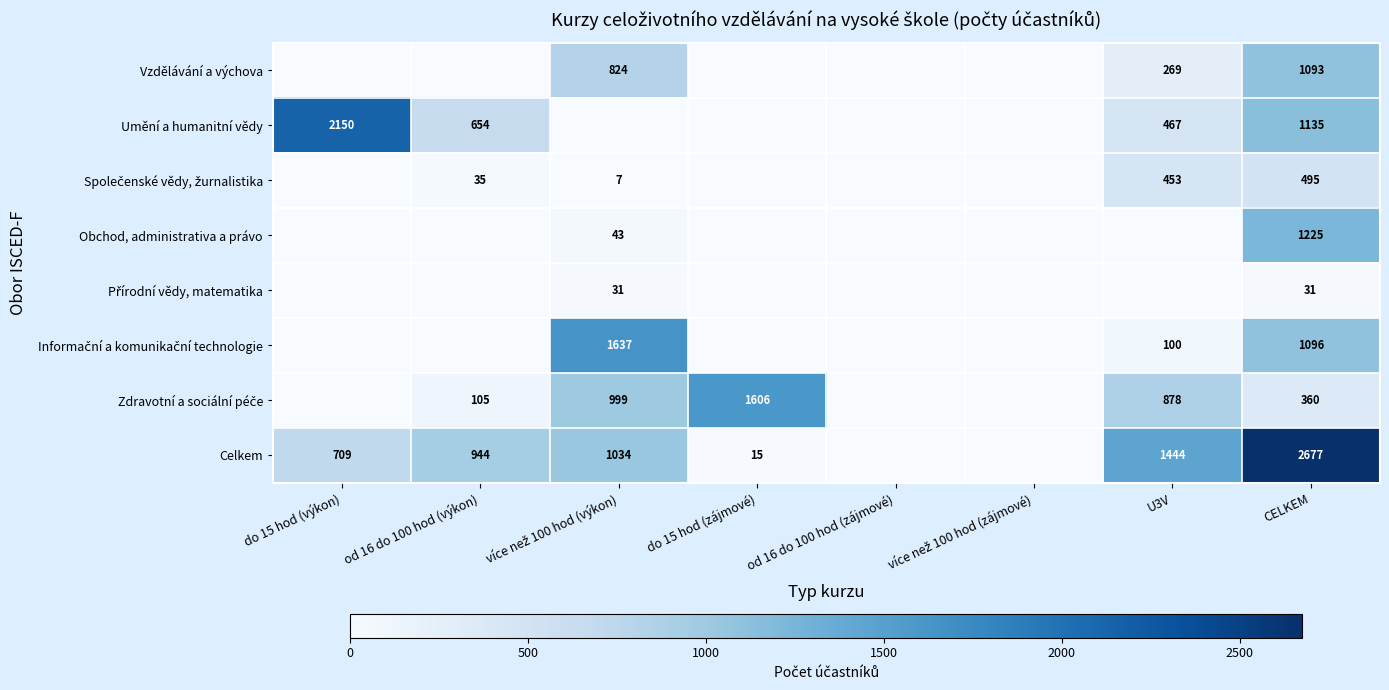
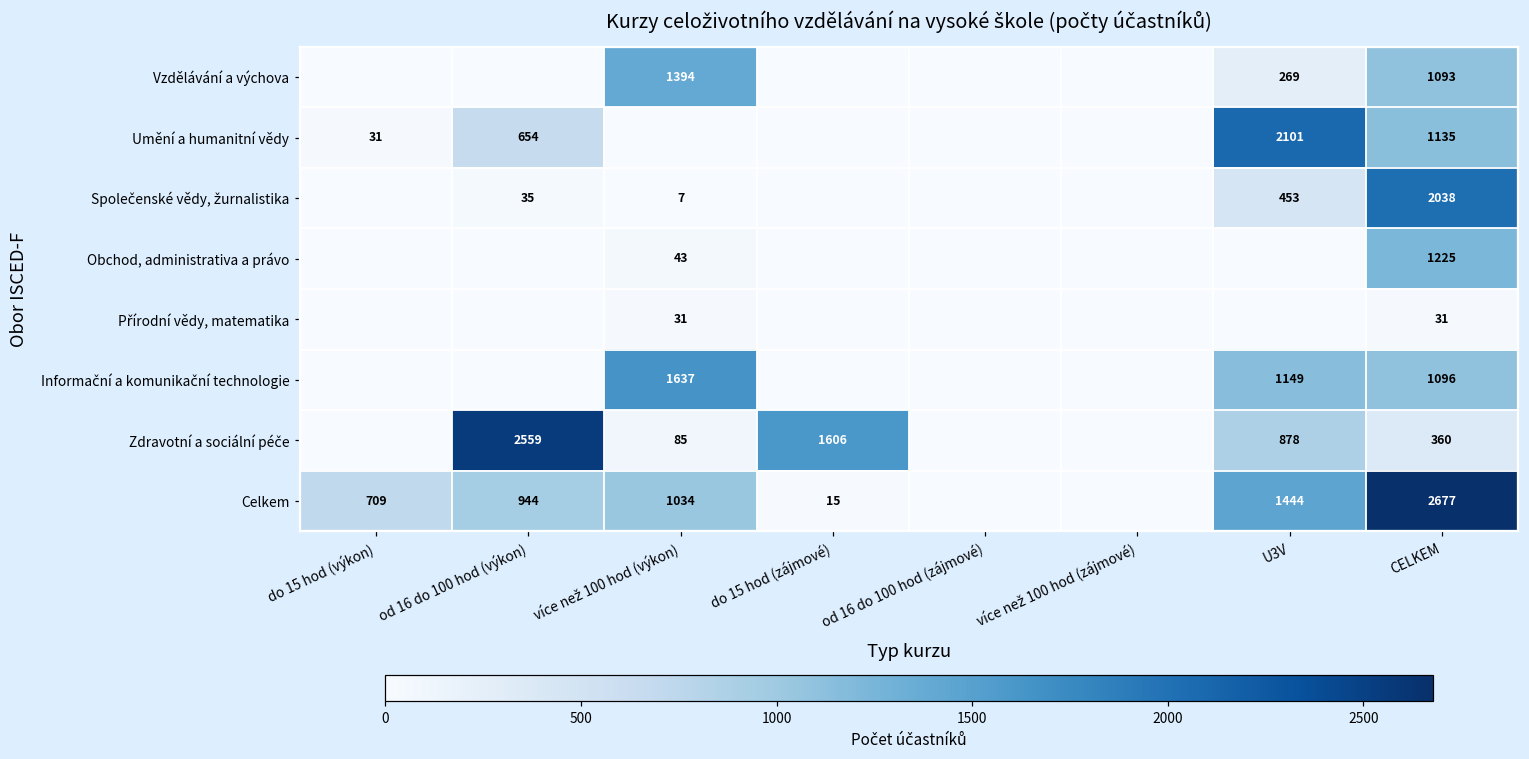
Vzdělávání a výchova, více než 100 hod (výkon): 824 -> 1394
Umění a humanitní vědy, do 15 hod (výkon): 2150 -> 31
Umění a humanitní vědy, U3V: 467 -> 2101
Společenské vědy, žurnalistika, CELKEM: 495 -> 2038
Informační a komunikační technologie, U3V: 100 -> 1149
Zdravotní a sociální péče, od 16 do 100 hod (výkon): 105 -> 2559
Zdravotní a sociální péče, více než 100 hod (výkon): 999 -> 85
